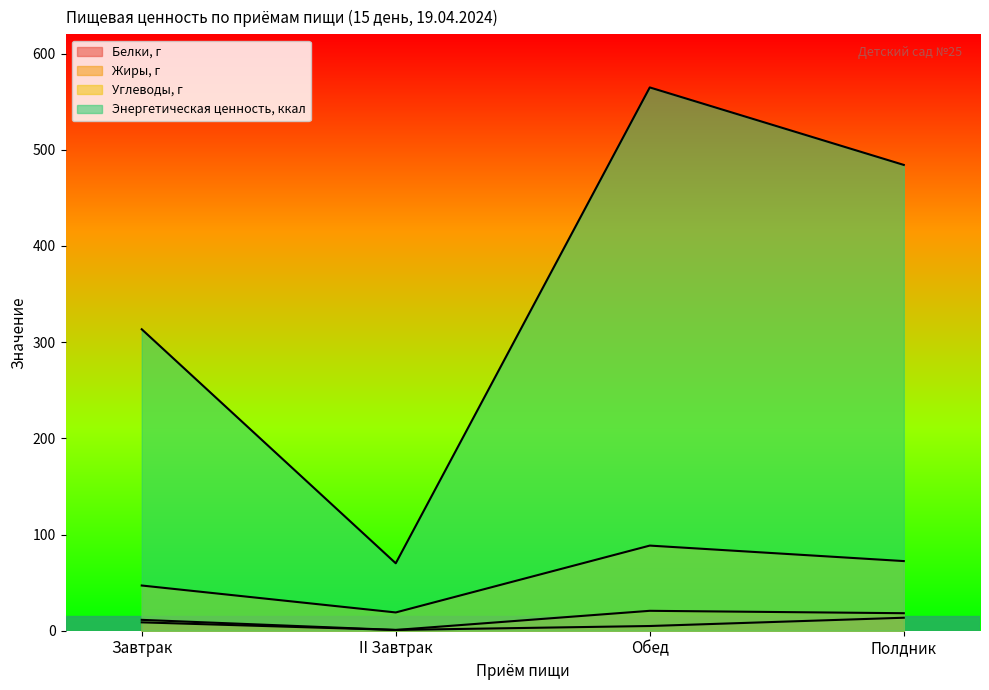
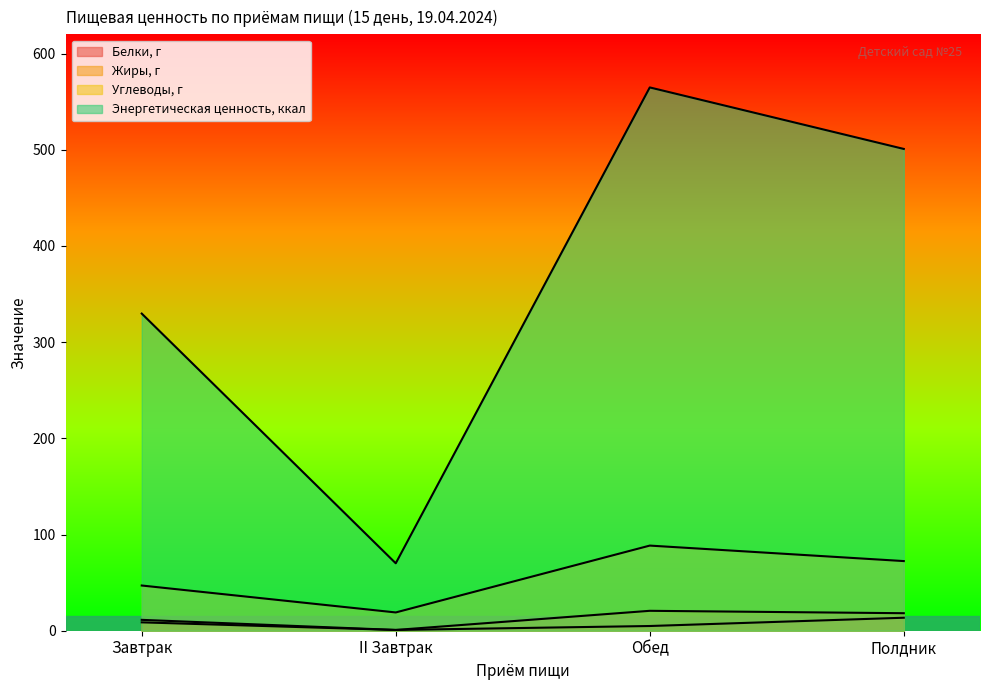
Энергетическая ценность, ккал, Завтрак: 310 -> 330
Энергетическая ценность, ккал, Полдник: 480 -> 500
